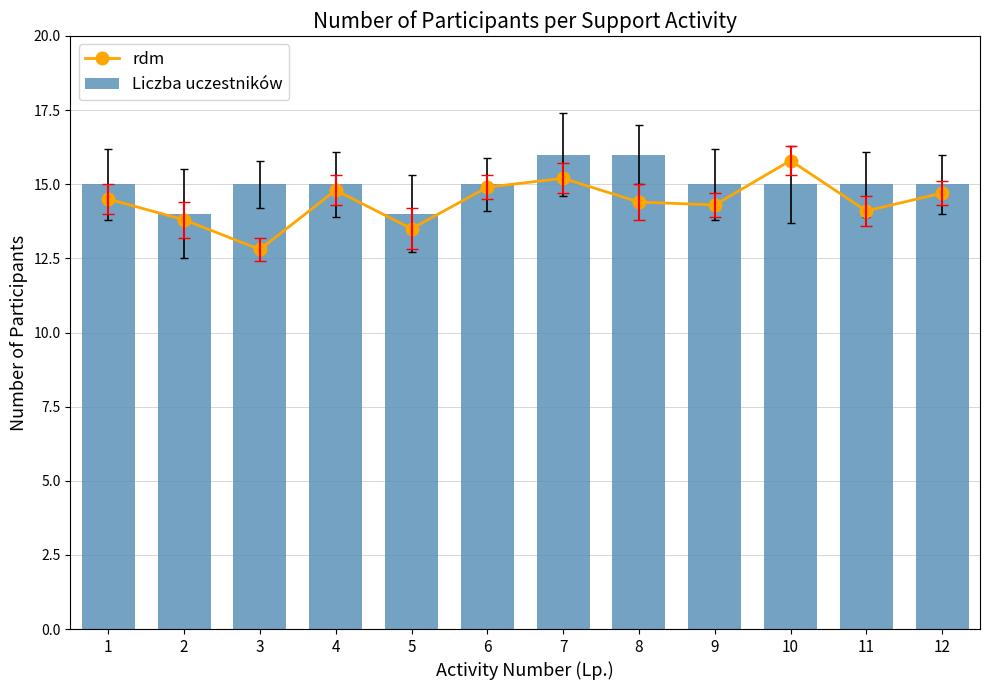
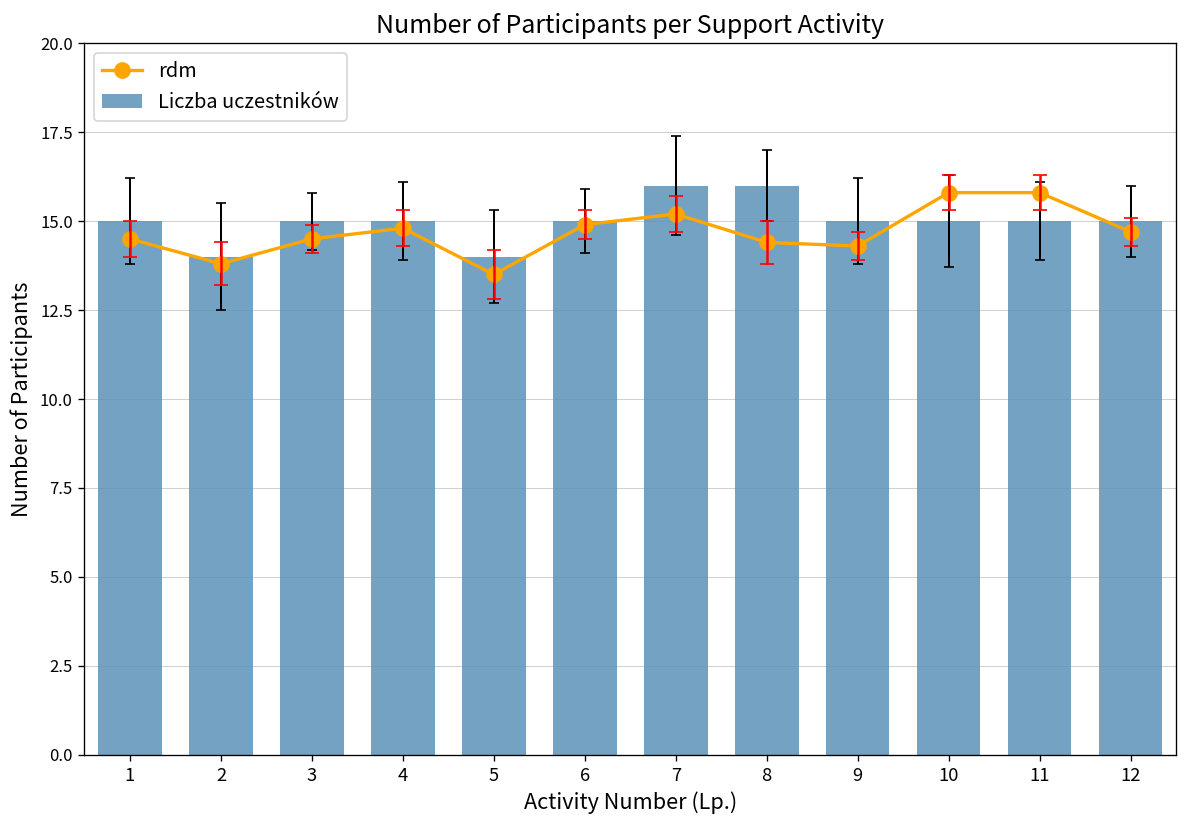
rdm, 3: 12.8 -> 14.5
rdm, 11: 14.1 -> 15.8
